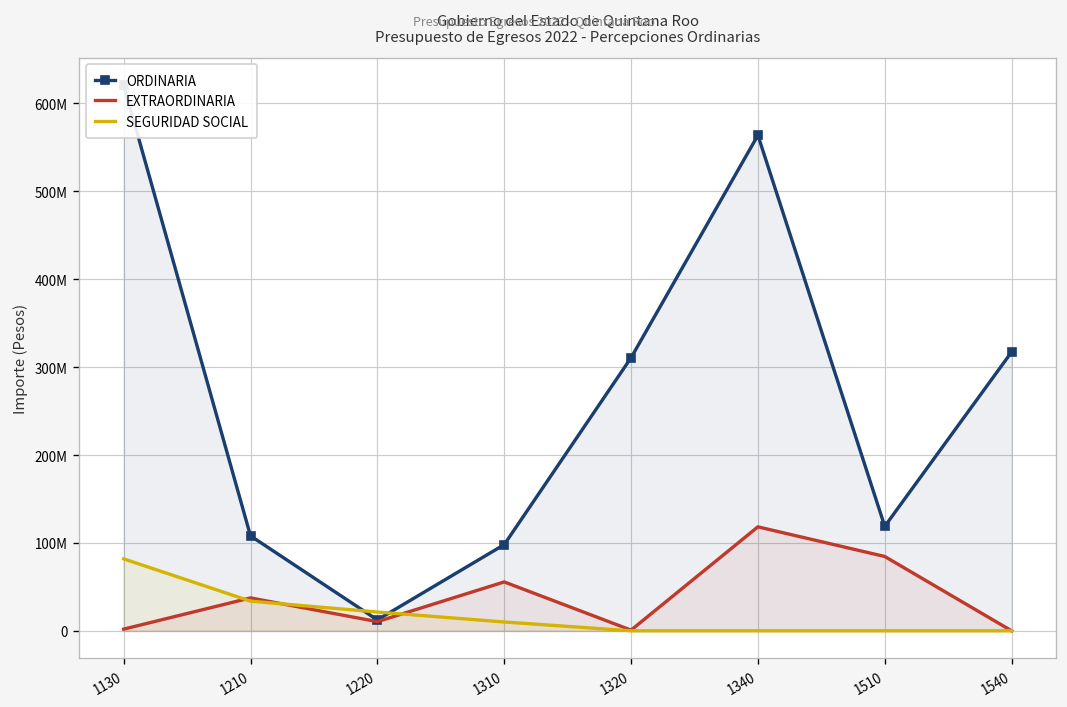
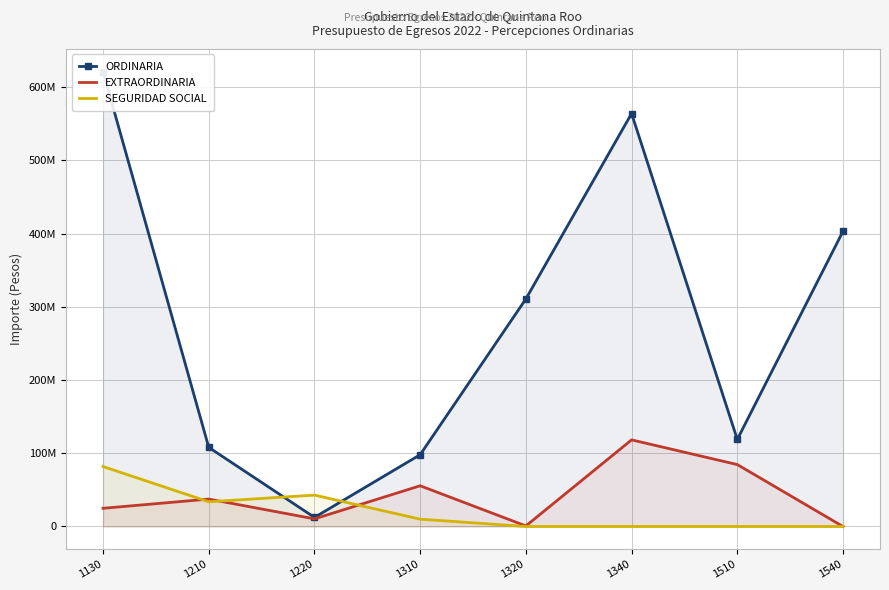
EXTRAORDINARIA, 1130: 0 -> 20000000
SEGURIDAD SOCIAL, 1220: 20000000 -> 40000000
ORDINARIA, 1540: 320000000 -> 400000000
